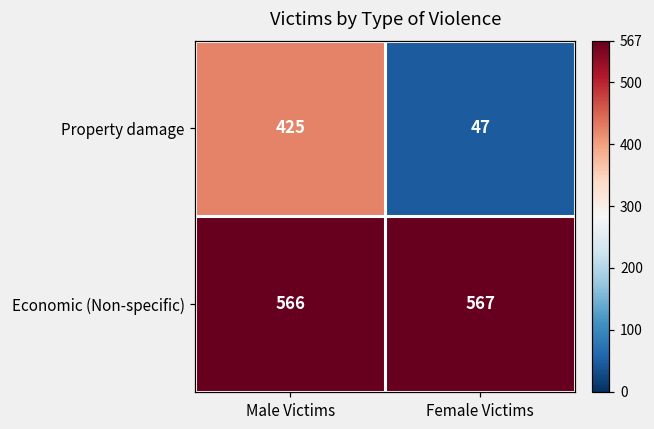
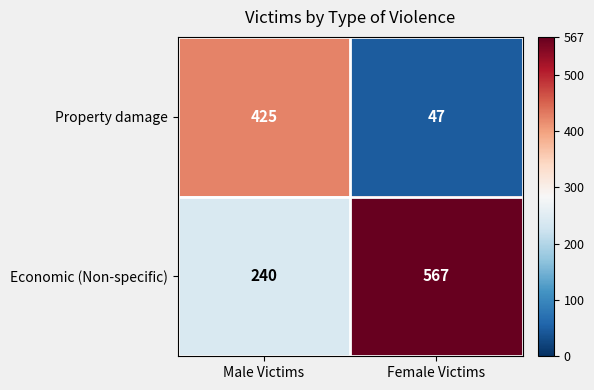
Economic (Non-specific), Male Victims: 566 -> 240
